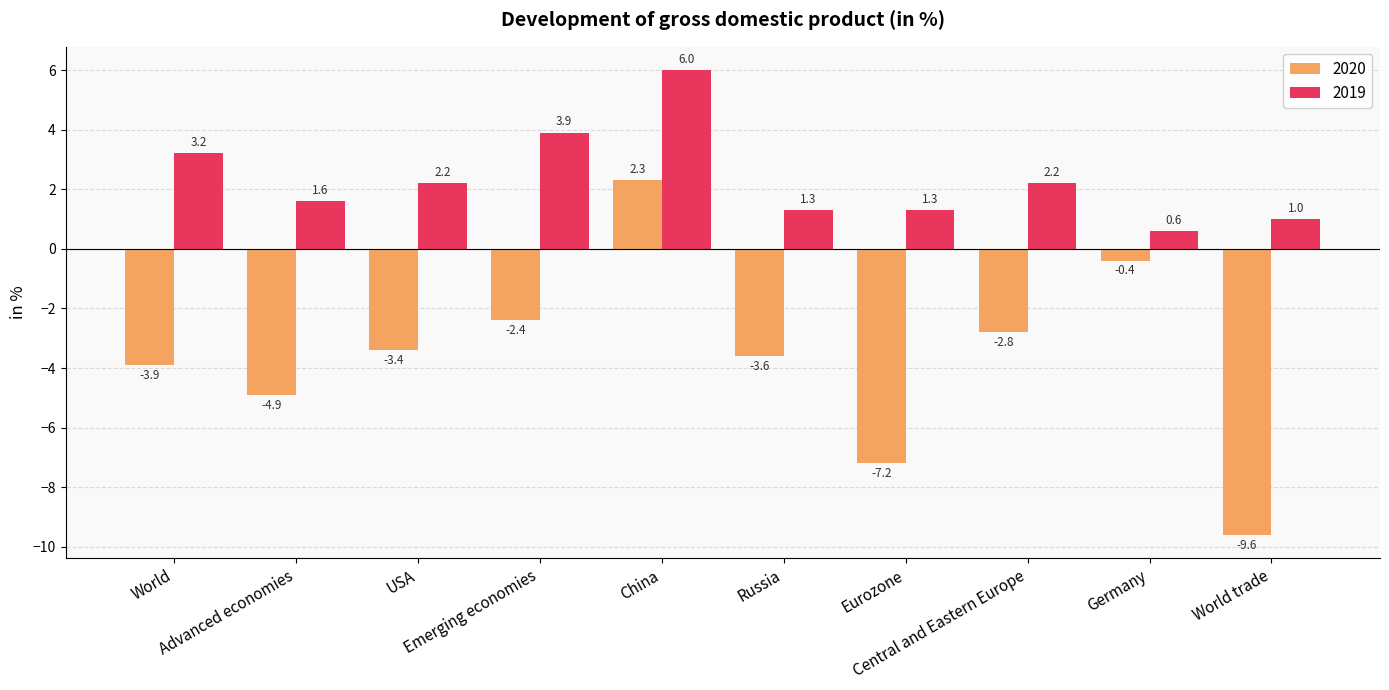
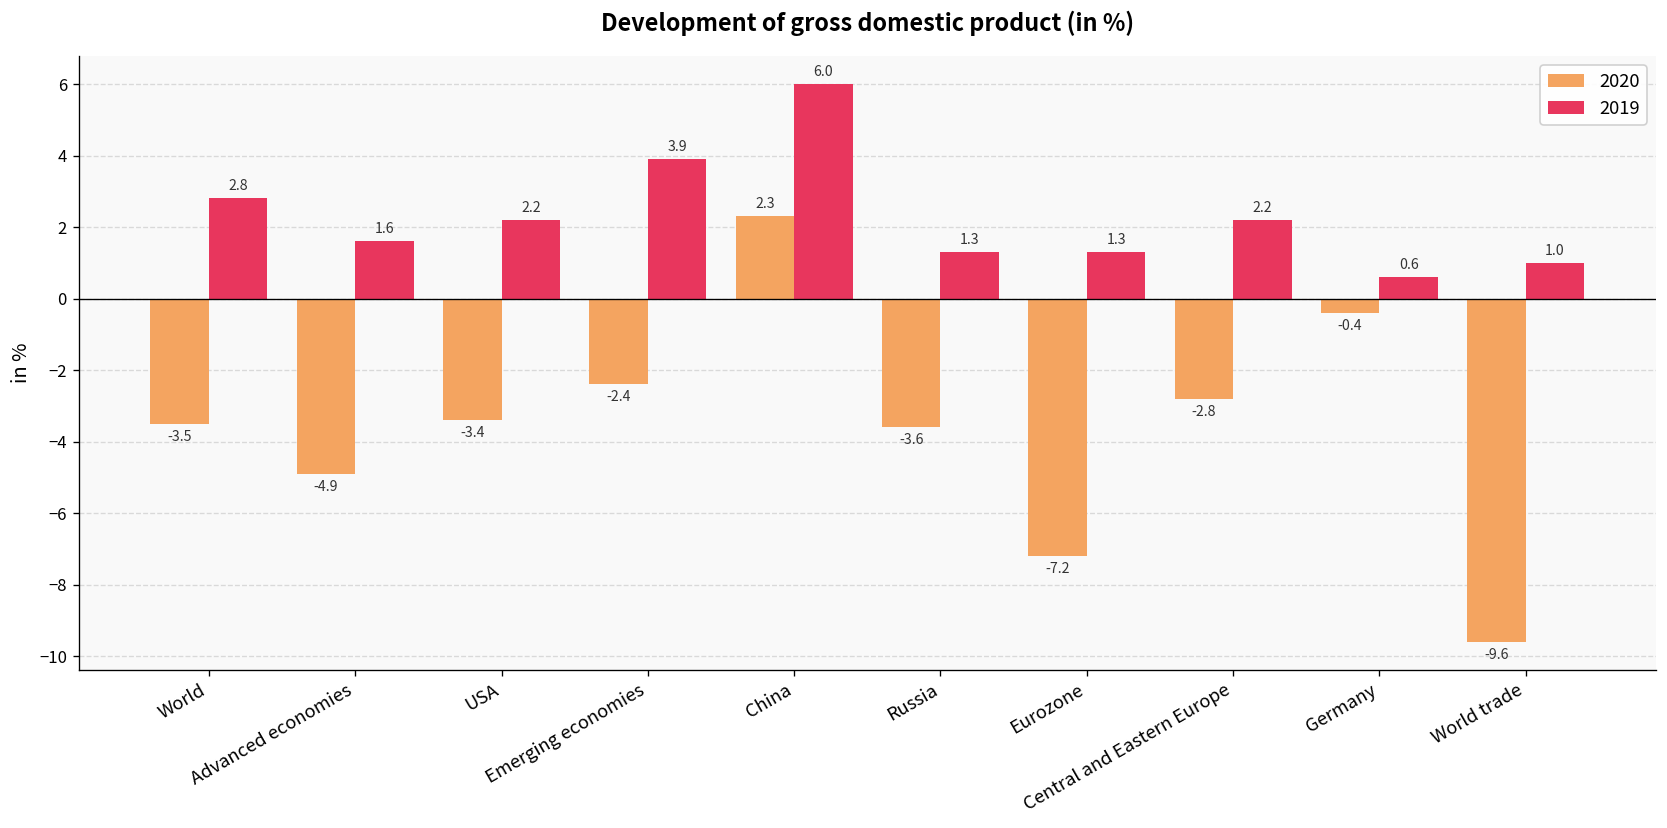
2020, World: -3.9 -> -3.5
2019, World: 3.2 -> 2.8
